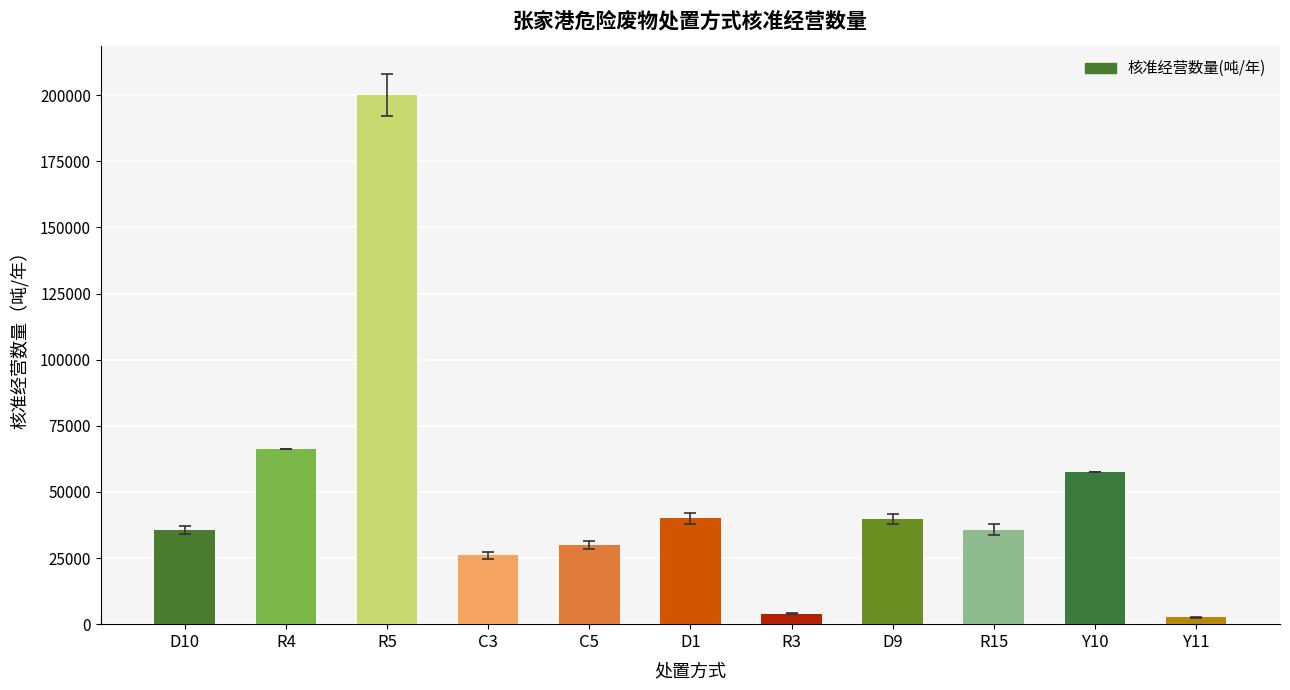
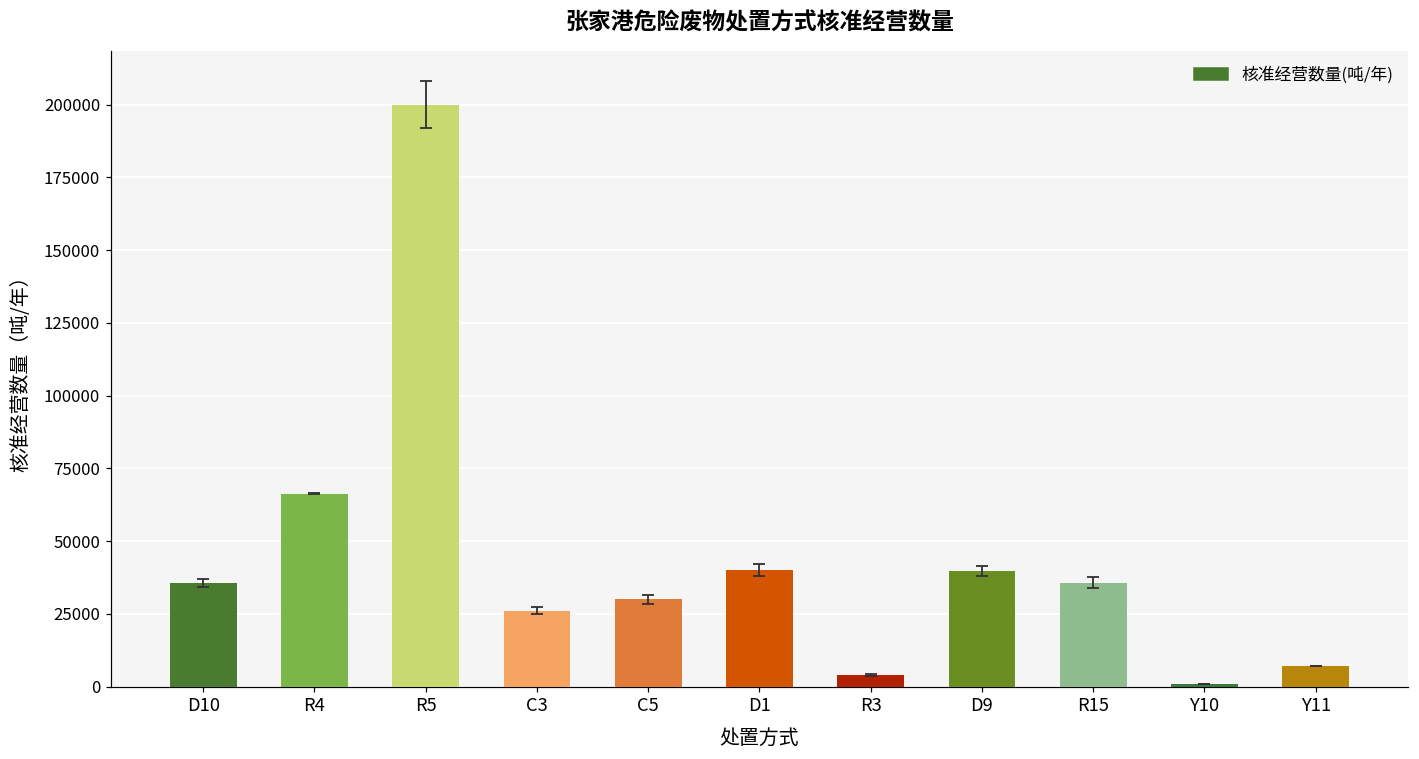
核准经营数量(吨/年), Y10: 58000 -> 1000
核准经营数量(吨/年), Y11: 3000 -> 7000
